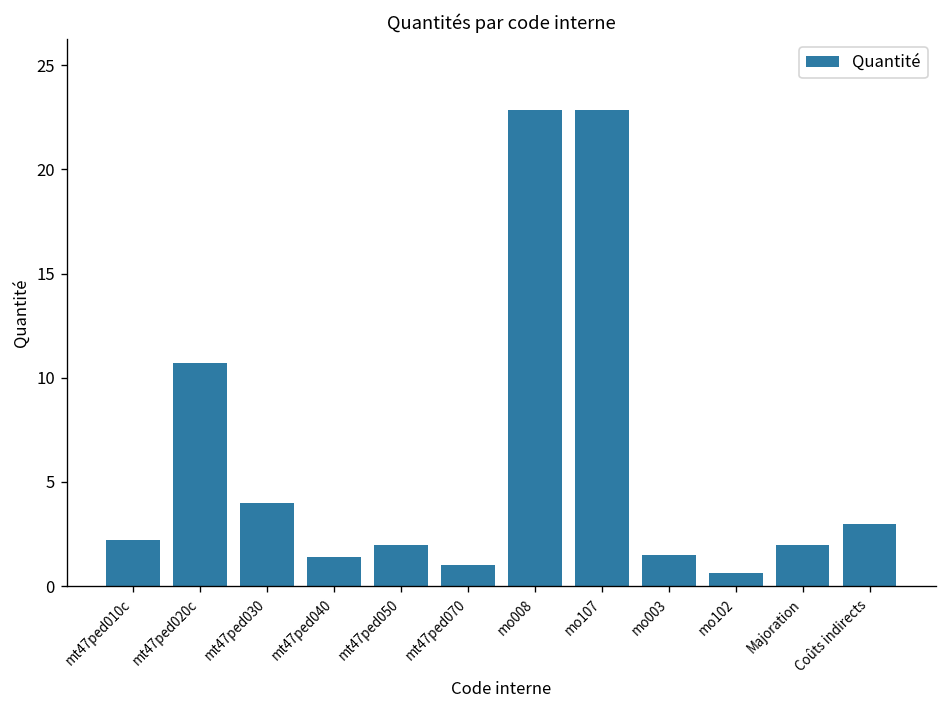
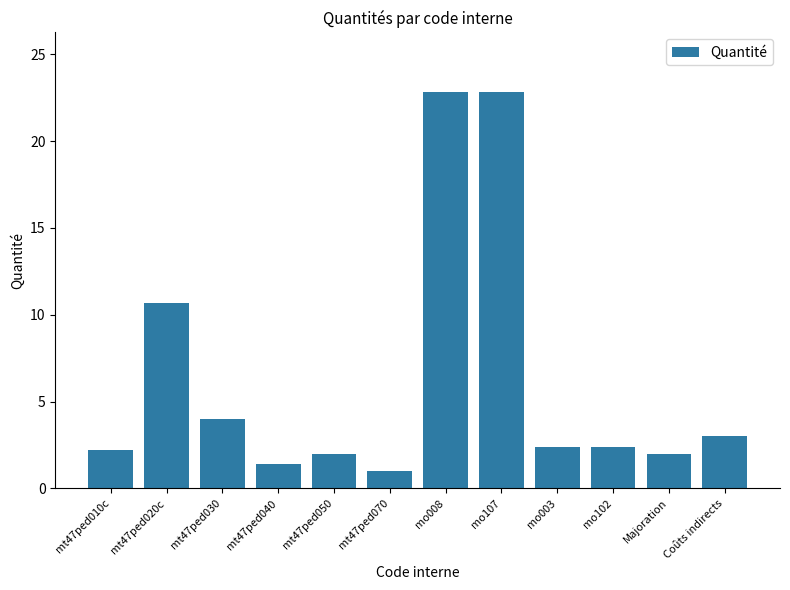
mo003: 1.5 -> 2.4
mo102: 0.6 -> 2.4
